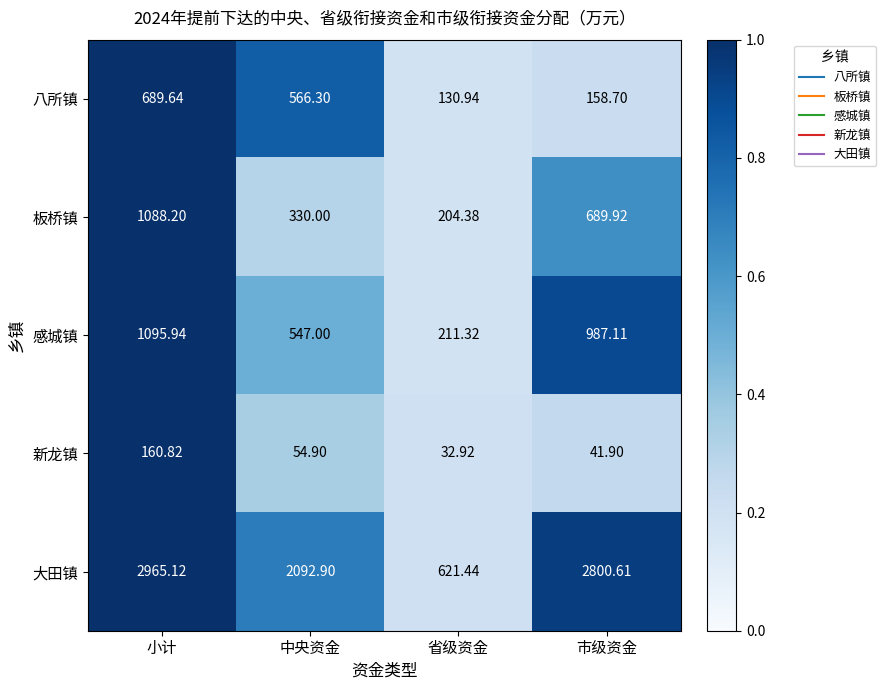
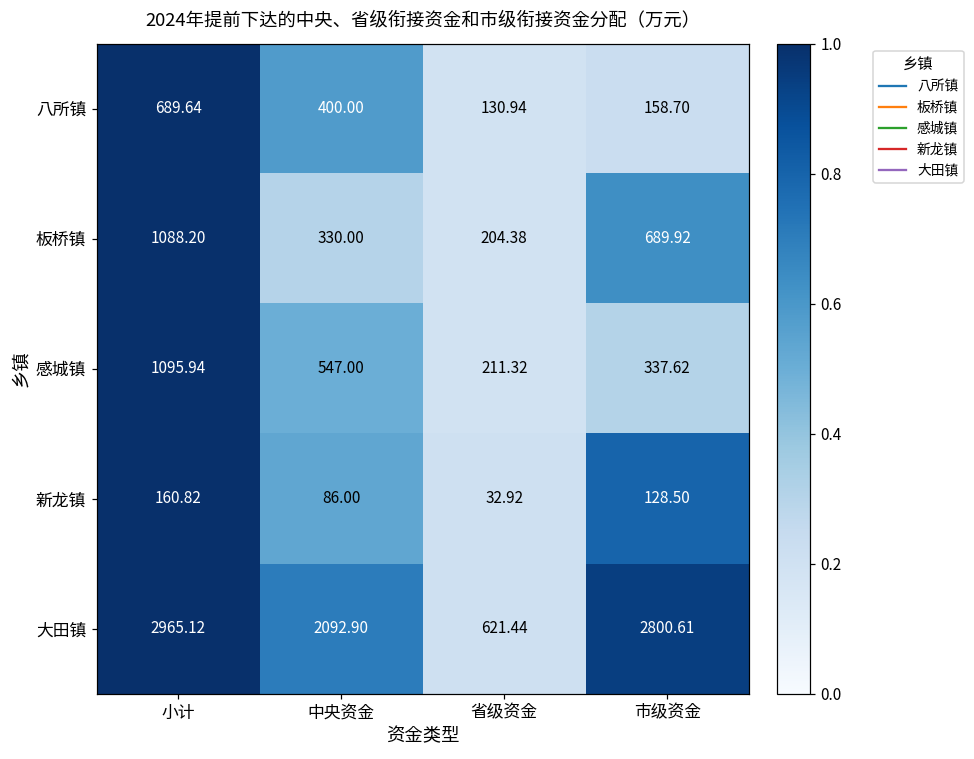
八所镇, 中央资金: 566.30 -> 400.00
感城镇, 市级资金: 987.11 -> 337.62
新龙镇, 中央资金: 54.90 -> 86.00
新龙镇, 市级资金: 41.90 -> 128.50
